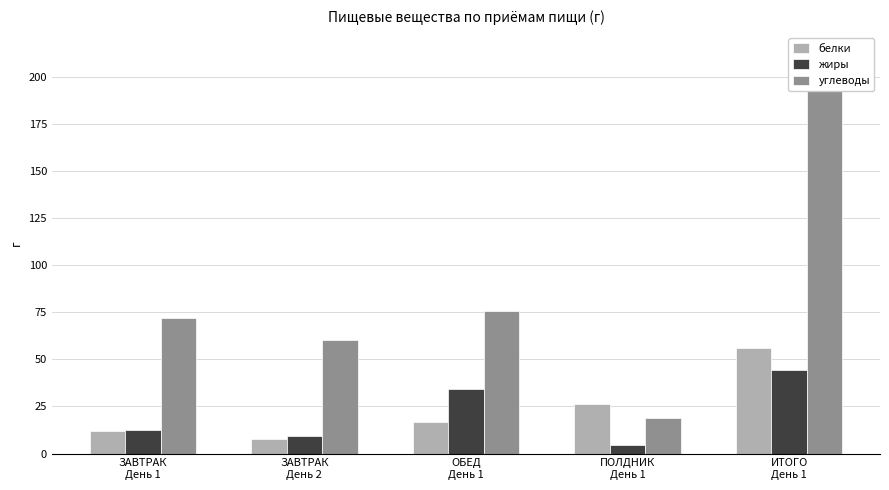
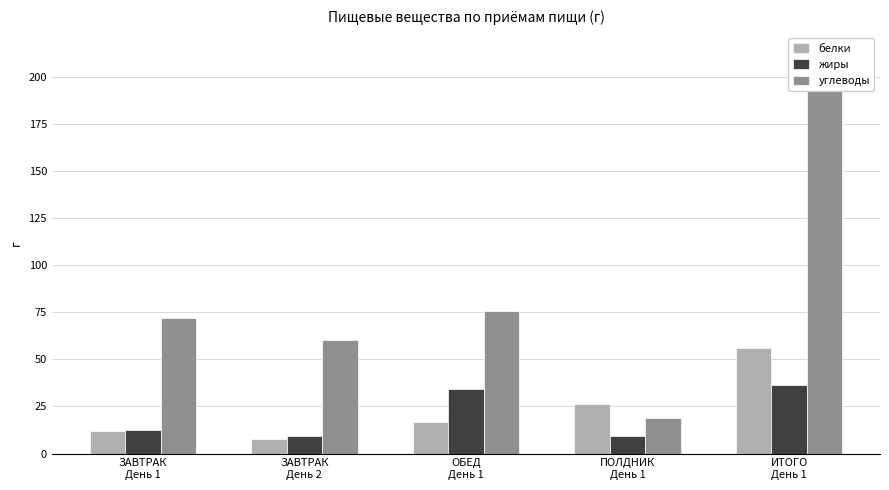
жиры, ПОЛДНИК День 1: 4 -> 9
жиры, ИТОГО День 1: 44 -> 36
